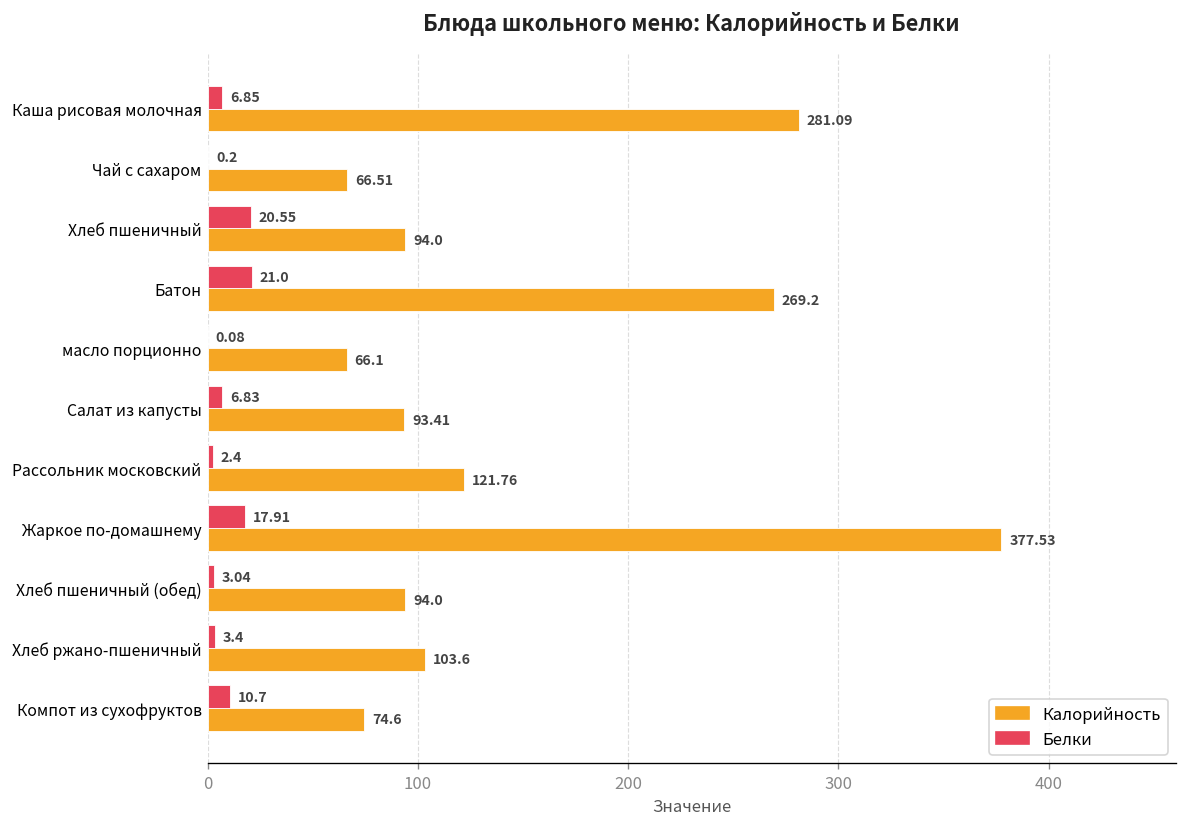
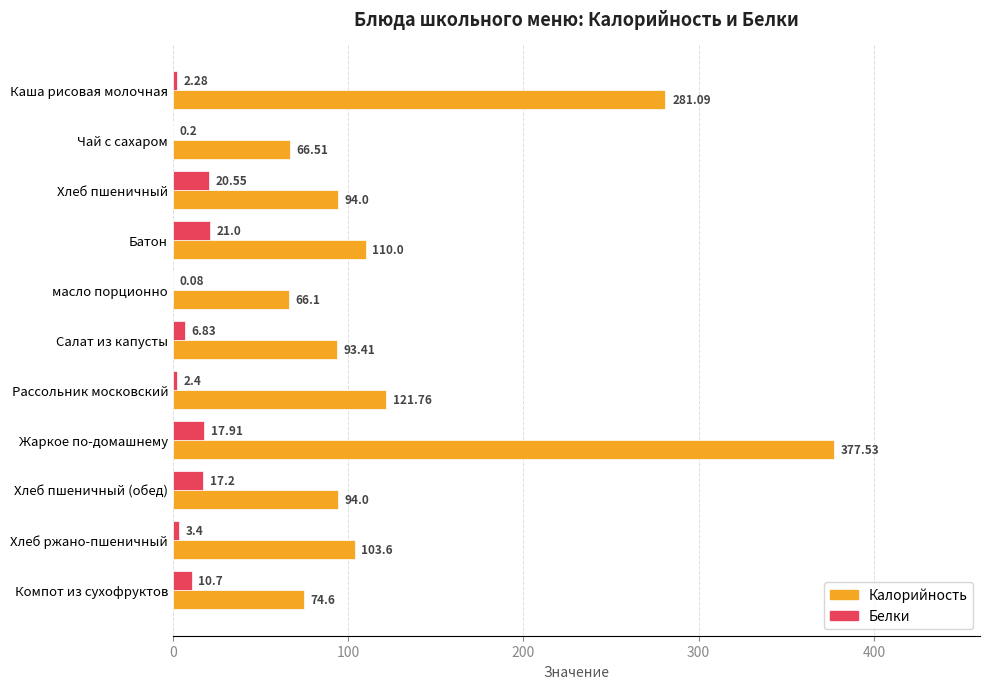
Белки, Каша рисовая молочная: 6.85 -> 2.28
Калорийность, Батон: 269.2 -> 110.0
Белки, Хлеб пшеничный (обед): 3.04 -> 17.2
